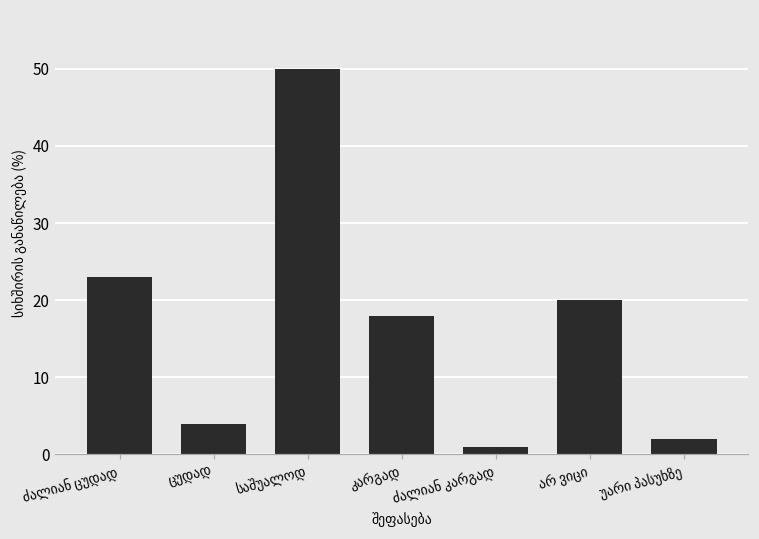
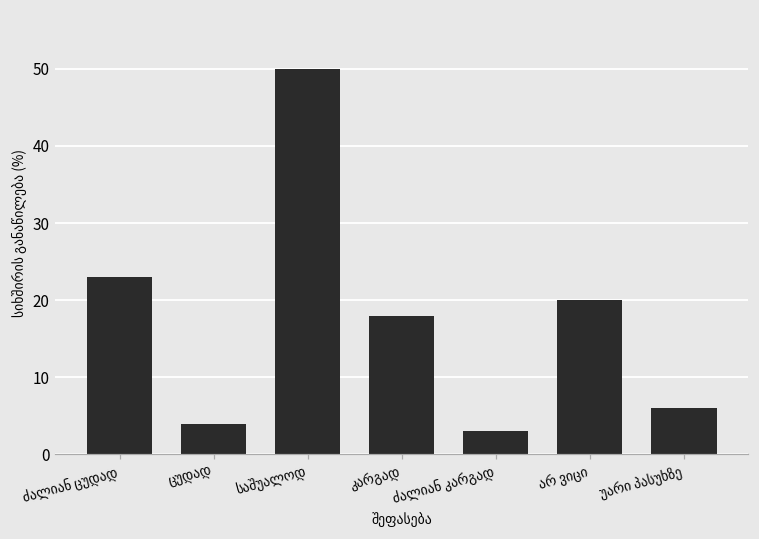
ძალიან კარგად: 1 -> 3
უარი პასუხზე: 2 -> 6
